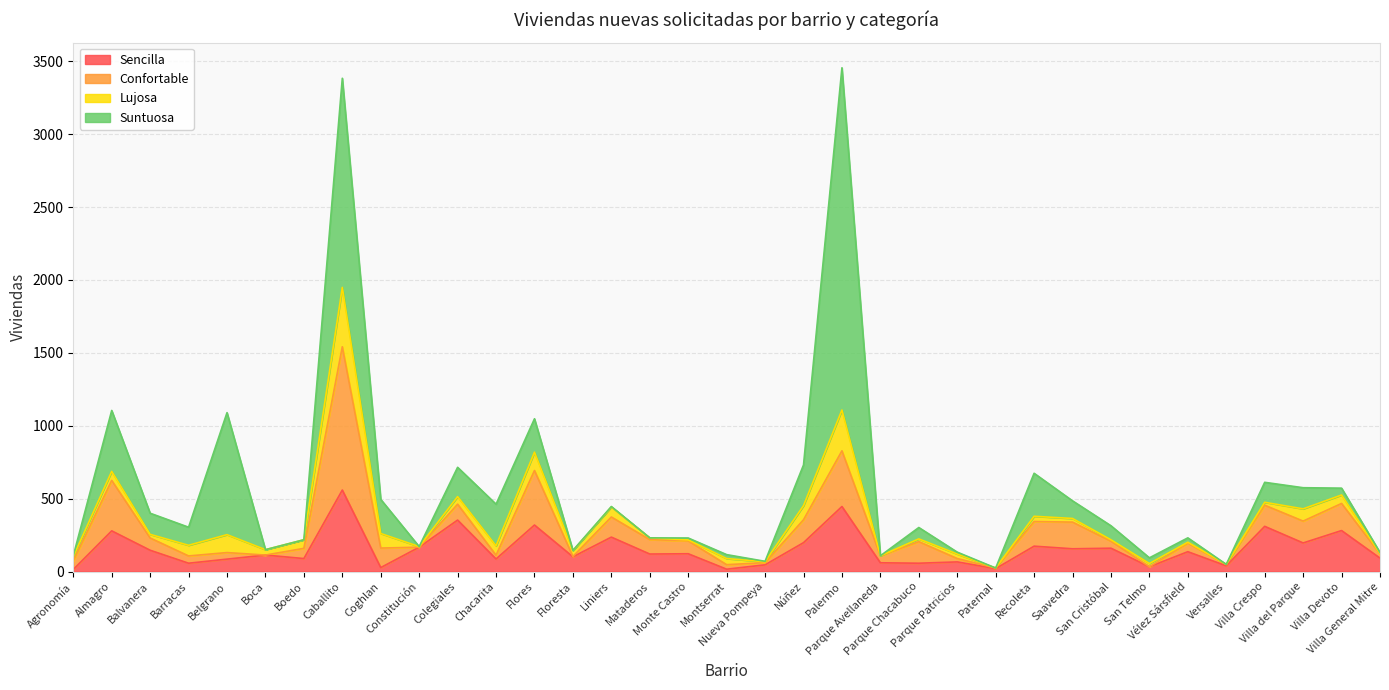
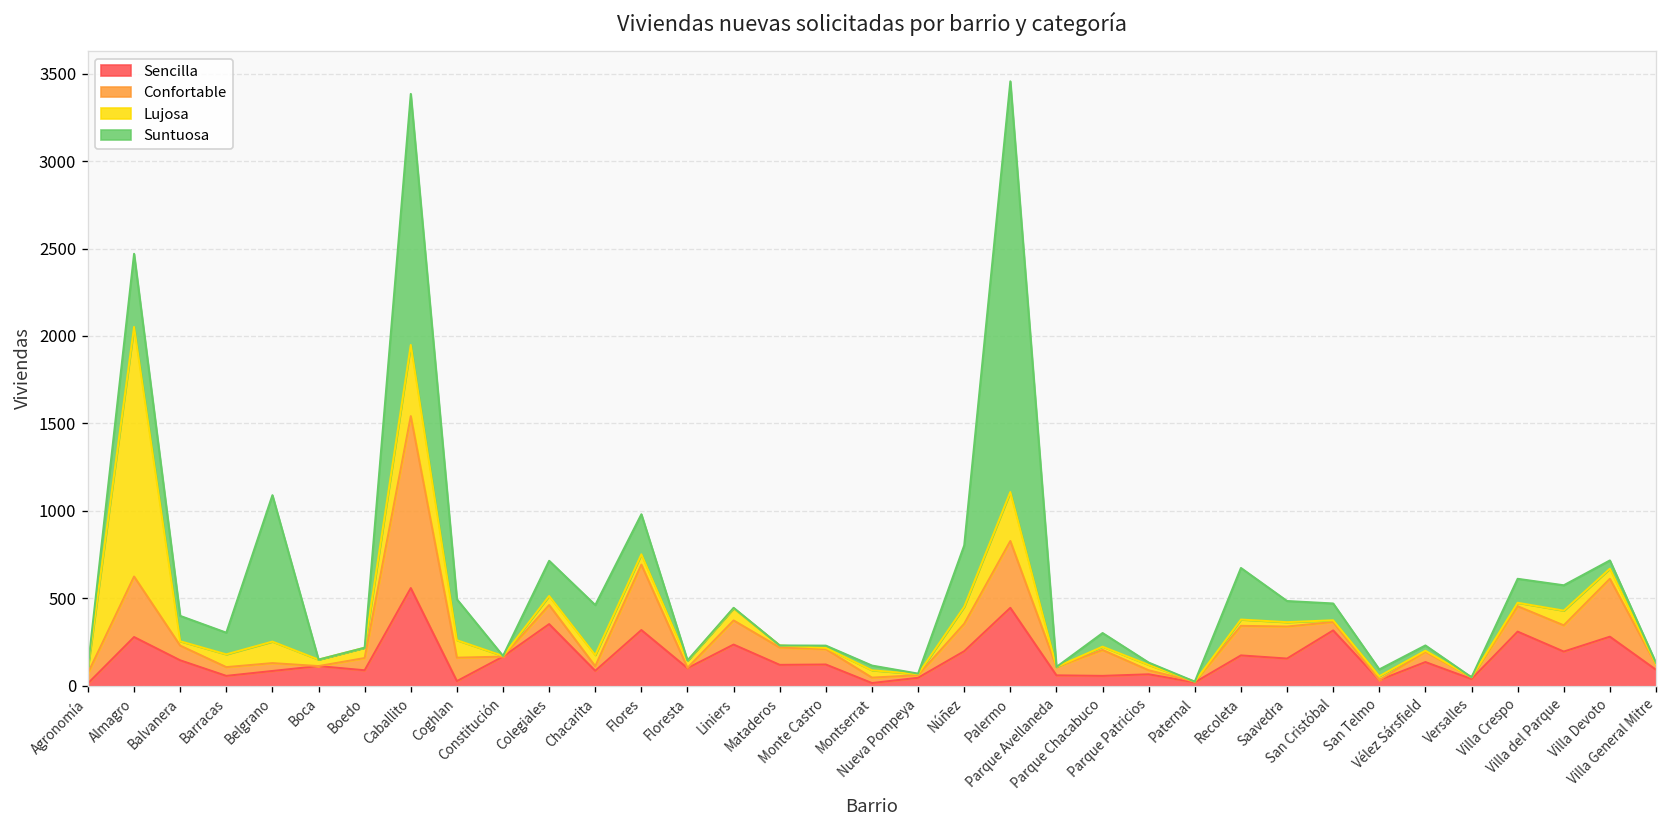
Lujosa, Almagro: 60 -> 1430
Lujosa, Flores: 130 -> 60
Suntuosa, Núñez: 280 -> 350
Sencilla, San Cristóbal: 160 -> 320
Confortable, Villa Devoto: 190 -> 330
